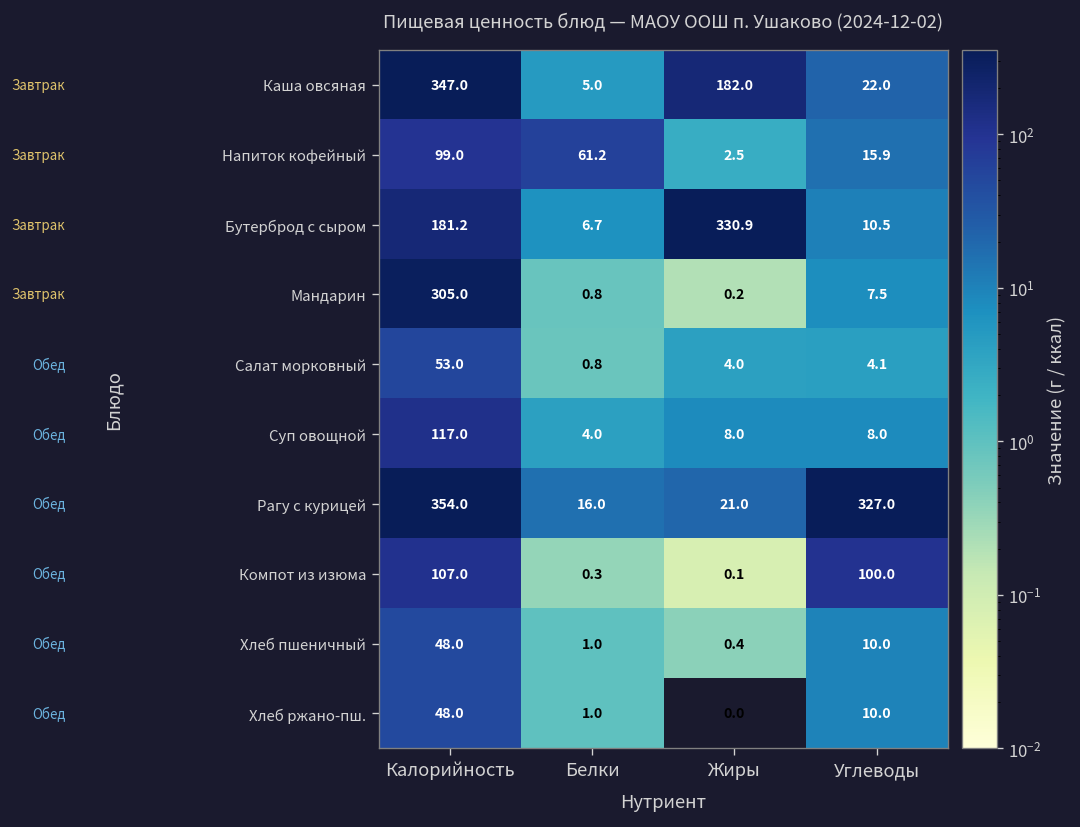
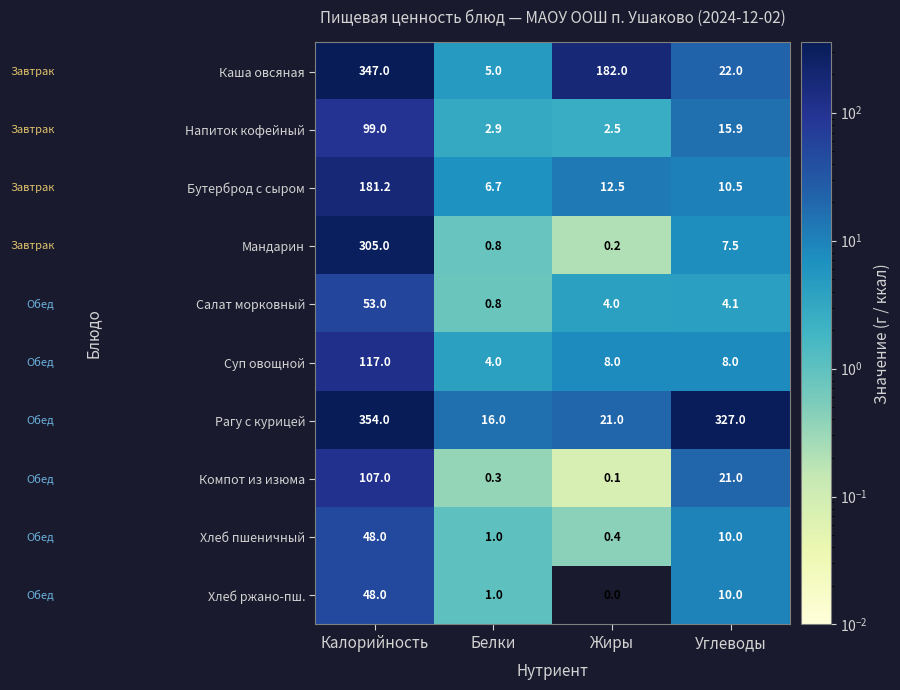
Напиток кофейный, Белки: 61.2 -> 2.9
Бутерброд с сыром, Жиры: 330.9 -> 12.5
Компот из изюма, Углеводы: 100.0 -> 21.0
